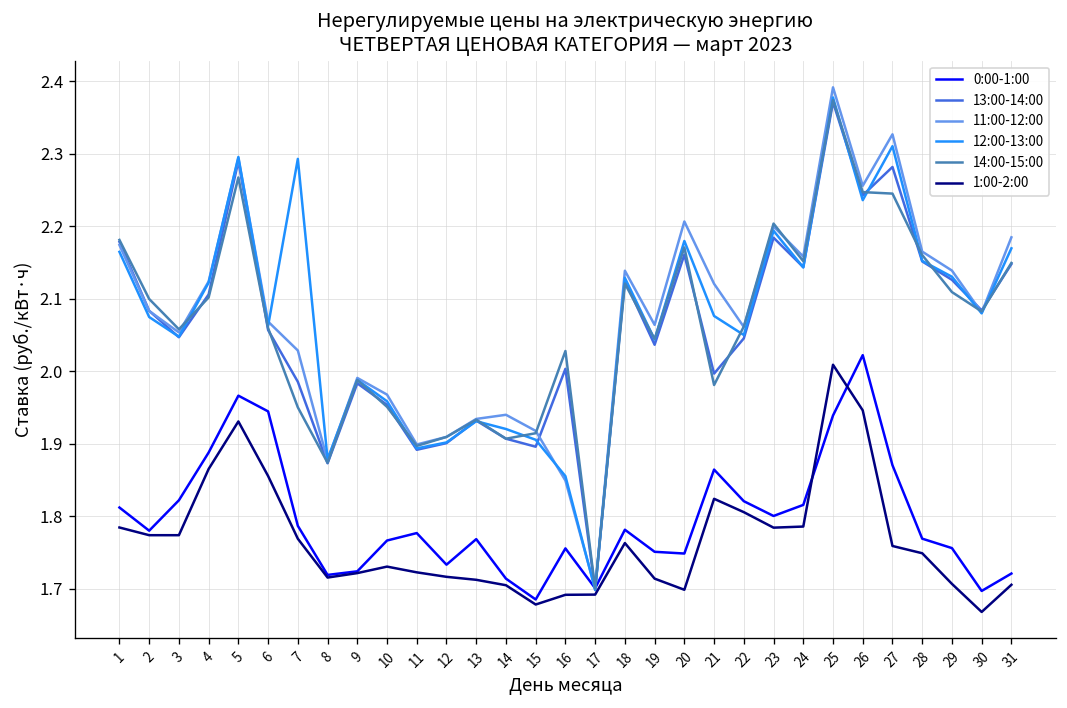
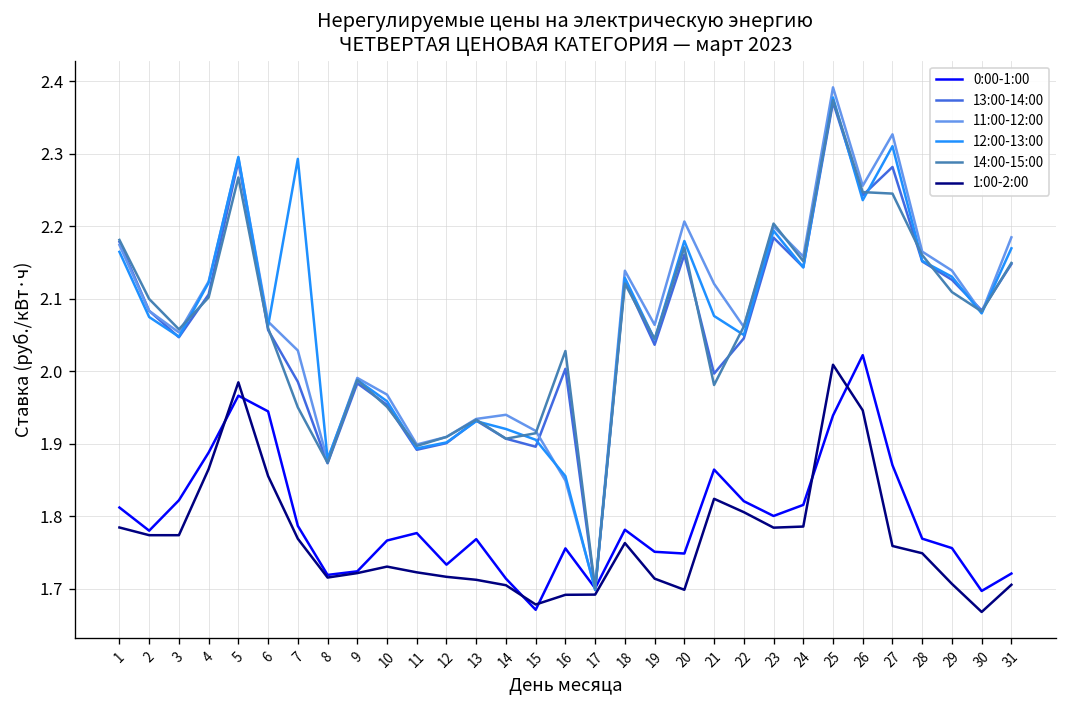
1:00-2:00, 5: 1.93 -> 1.98
0:00-1:00, 15: 1.69 -> 1.67
